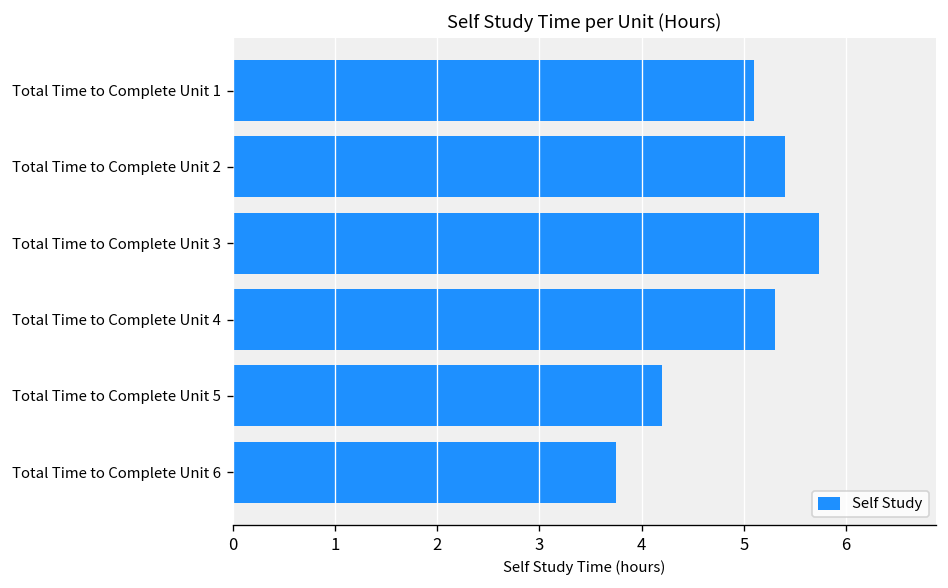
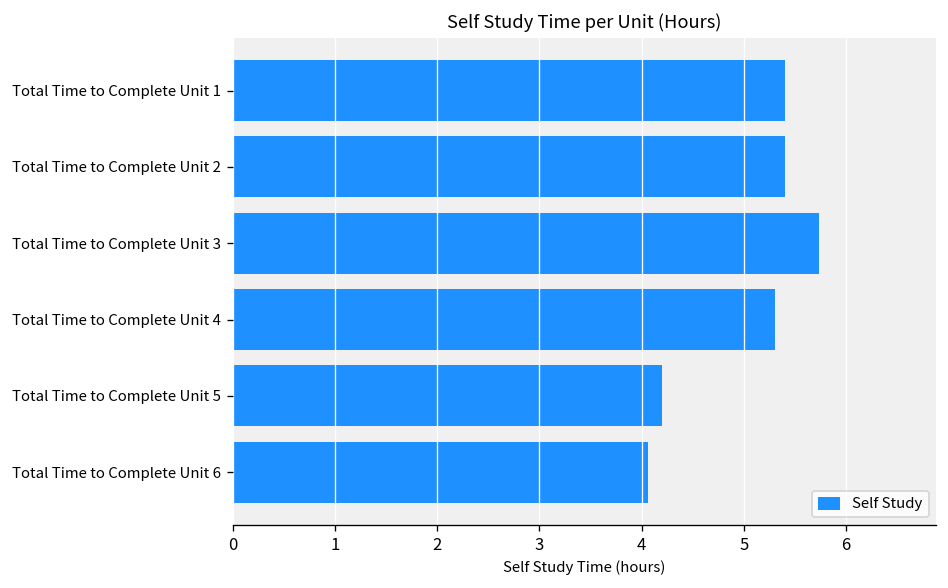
Total Time to Complete Unit 1: 5.1 -> 5.4
Total Time to Complete Unit 6: 3.7 -> 4.1
